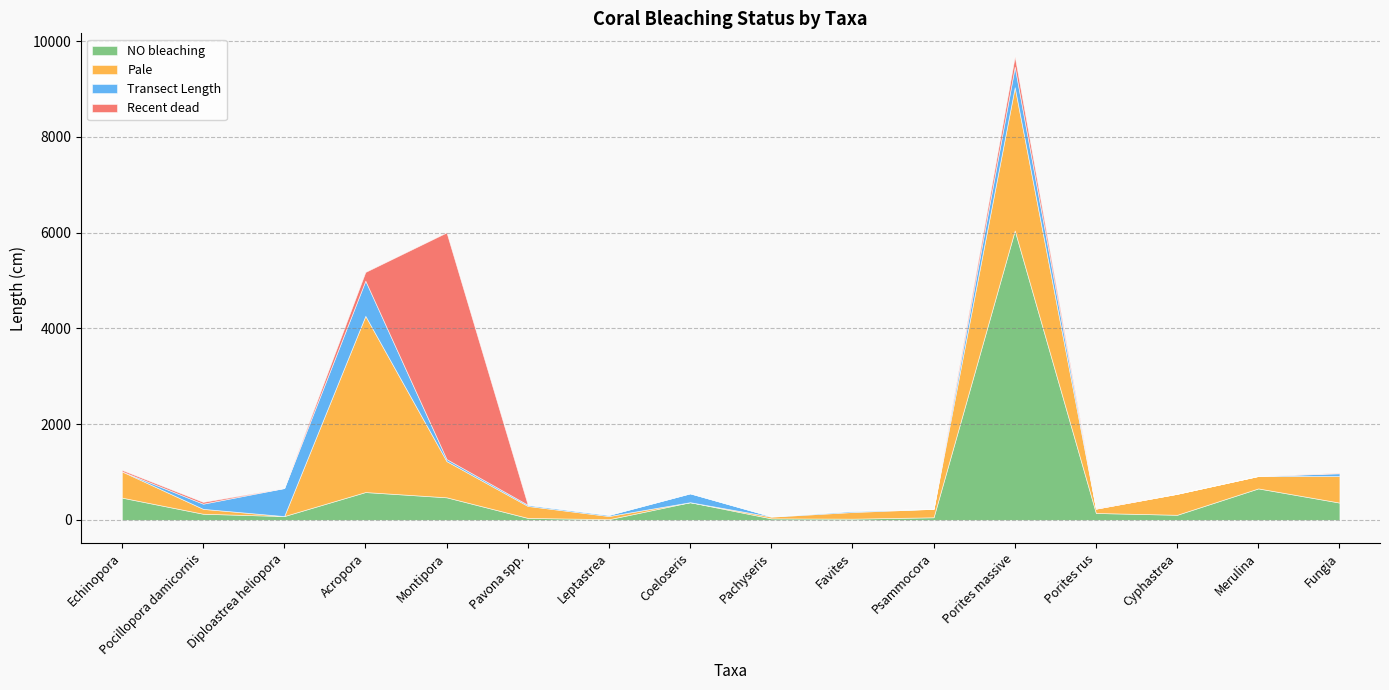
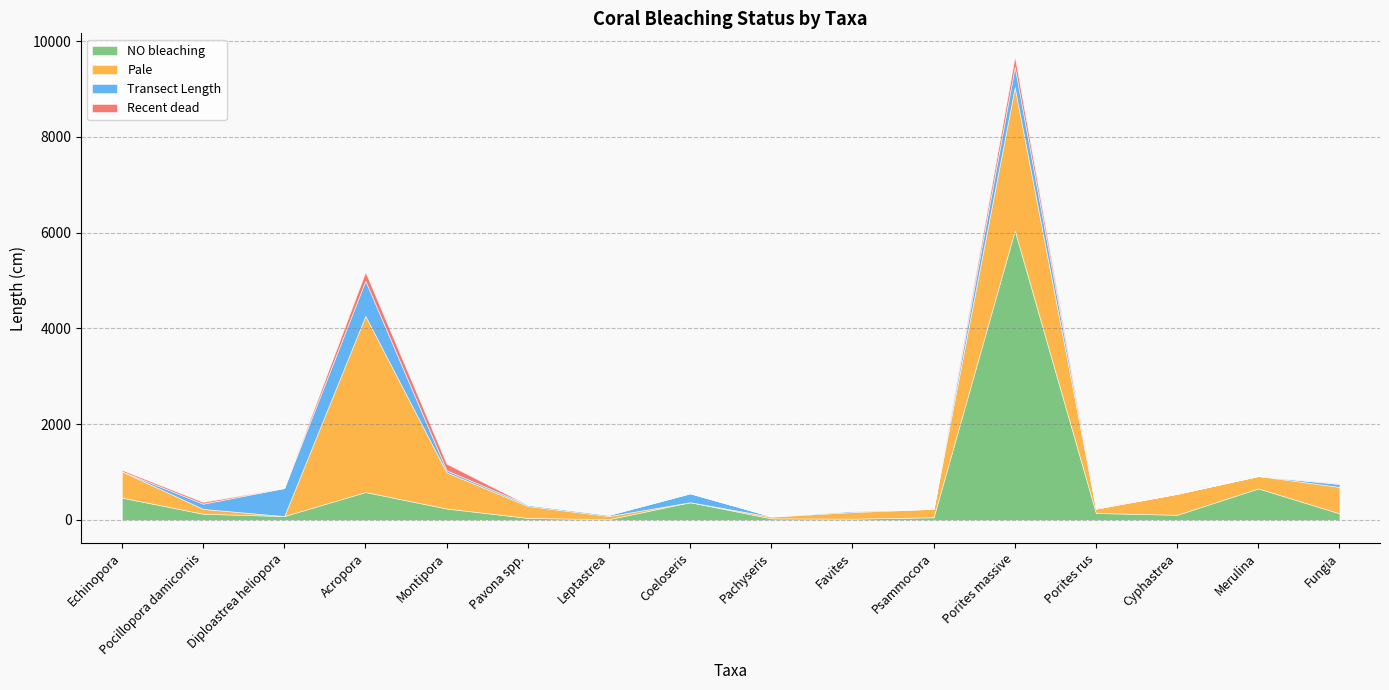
NO bleaching, Montipora: 500 -> 200
Recent dead, Montipora: 4700 -> 100
NO bleaching, Fungia: 400 -> 100
